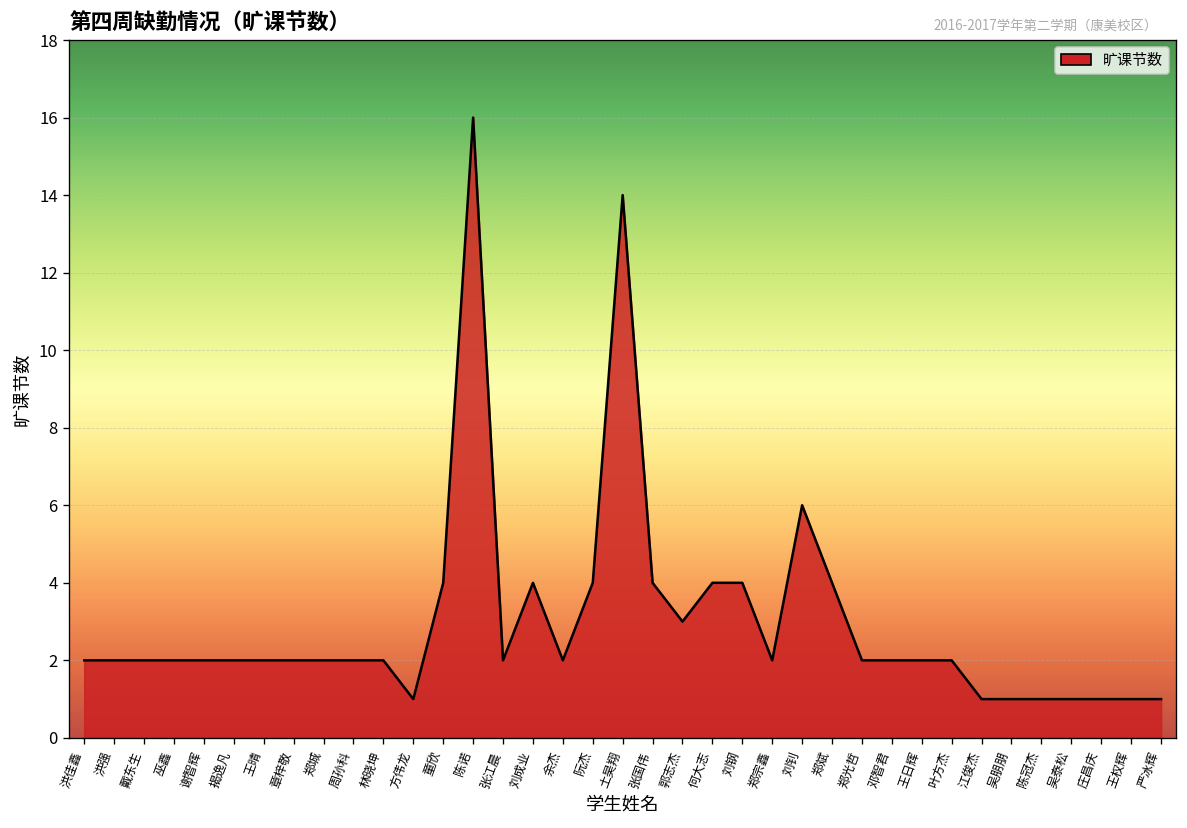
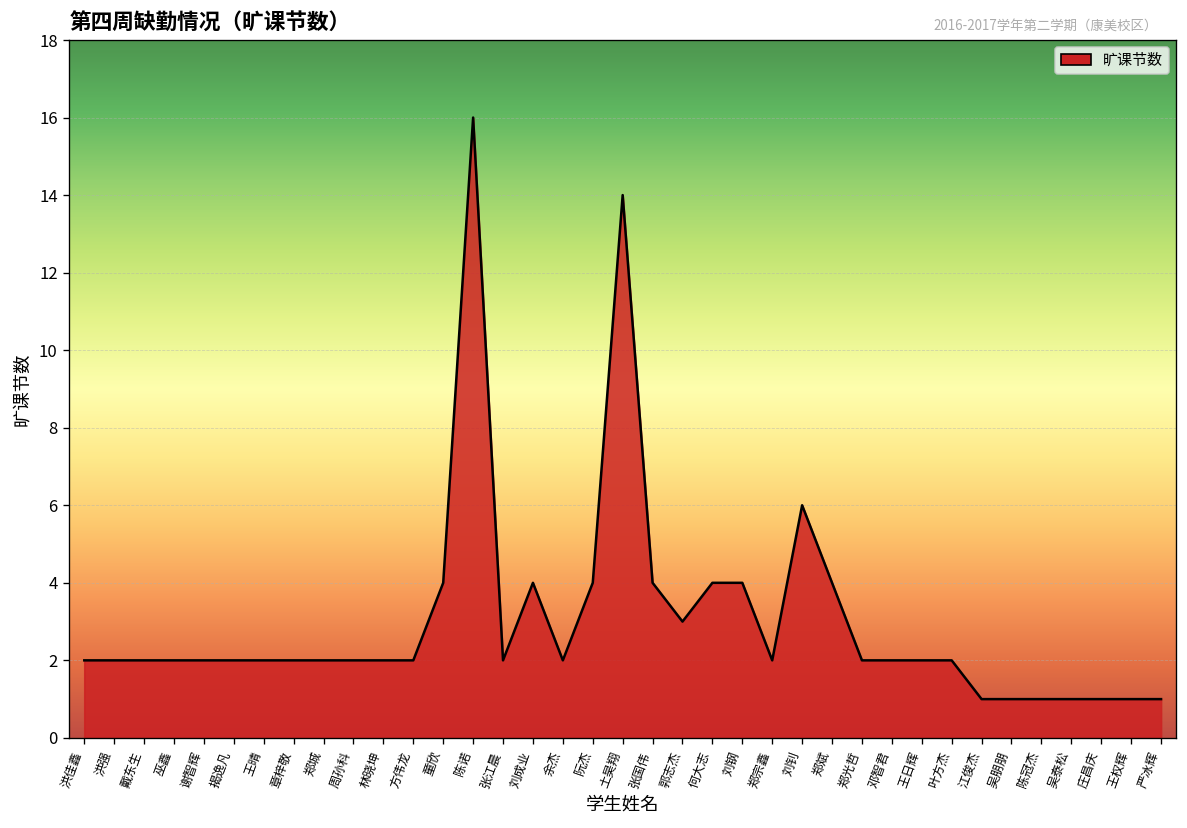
方伟龙: 1 -> 2
